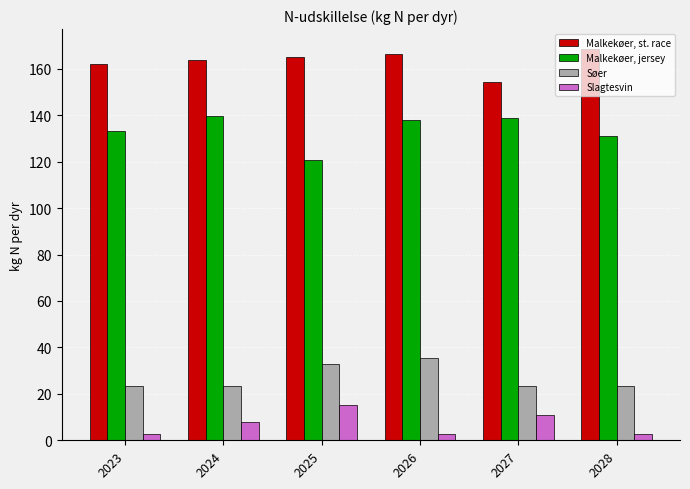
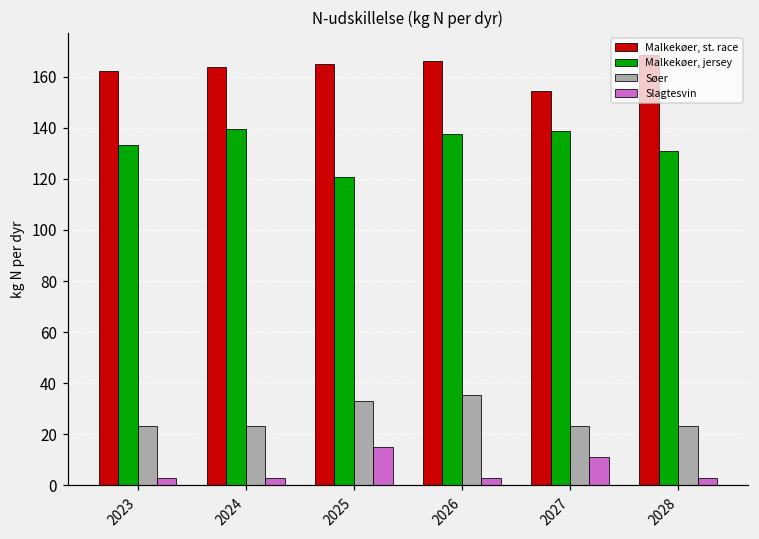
Slagtesvin, 2024: 8 -> 3
